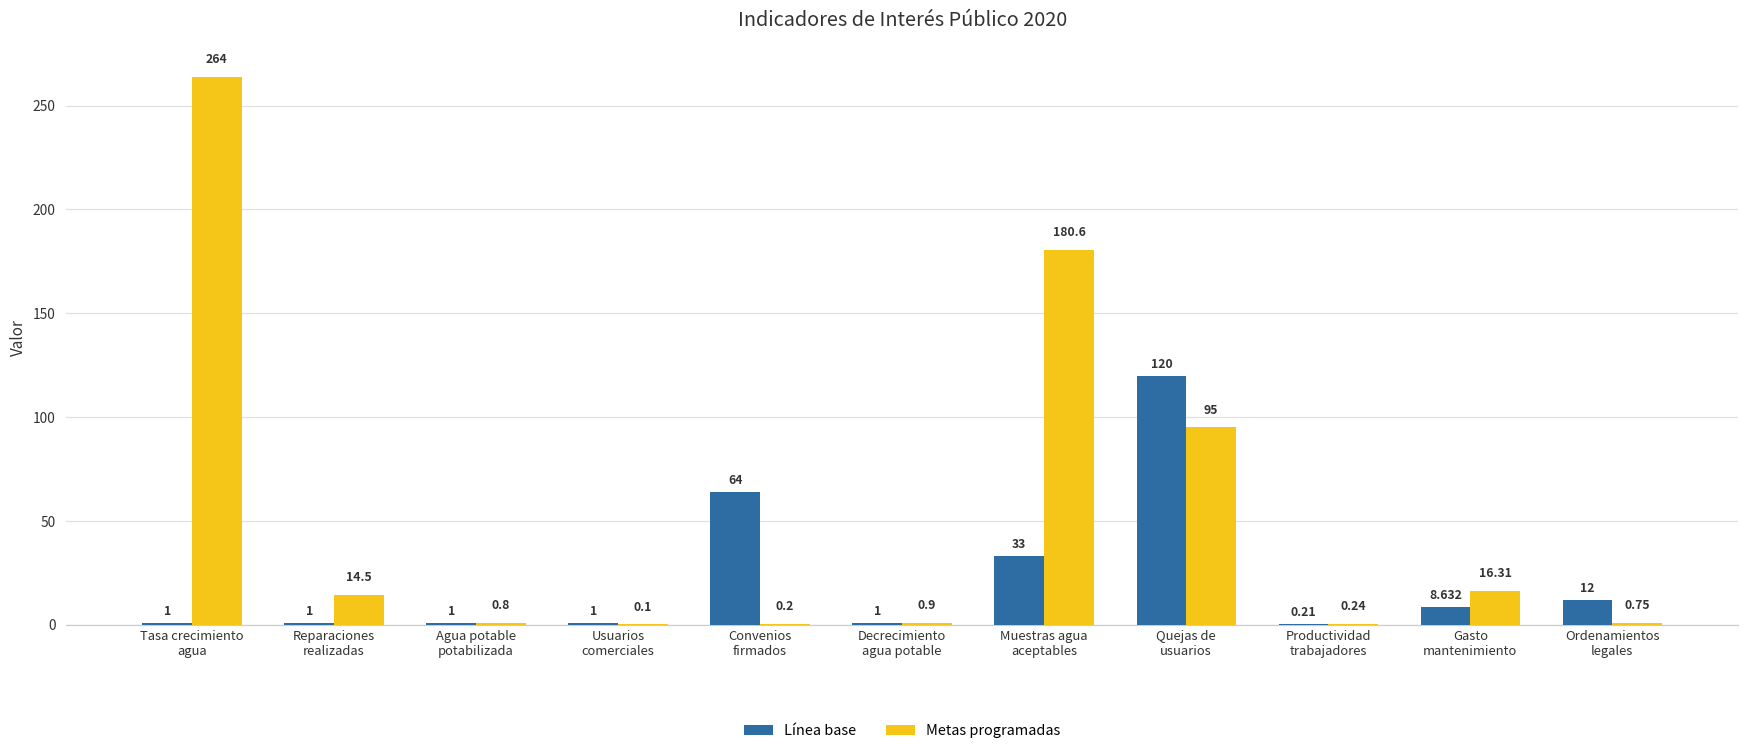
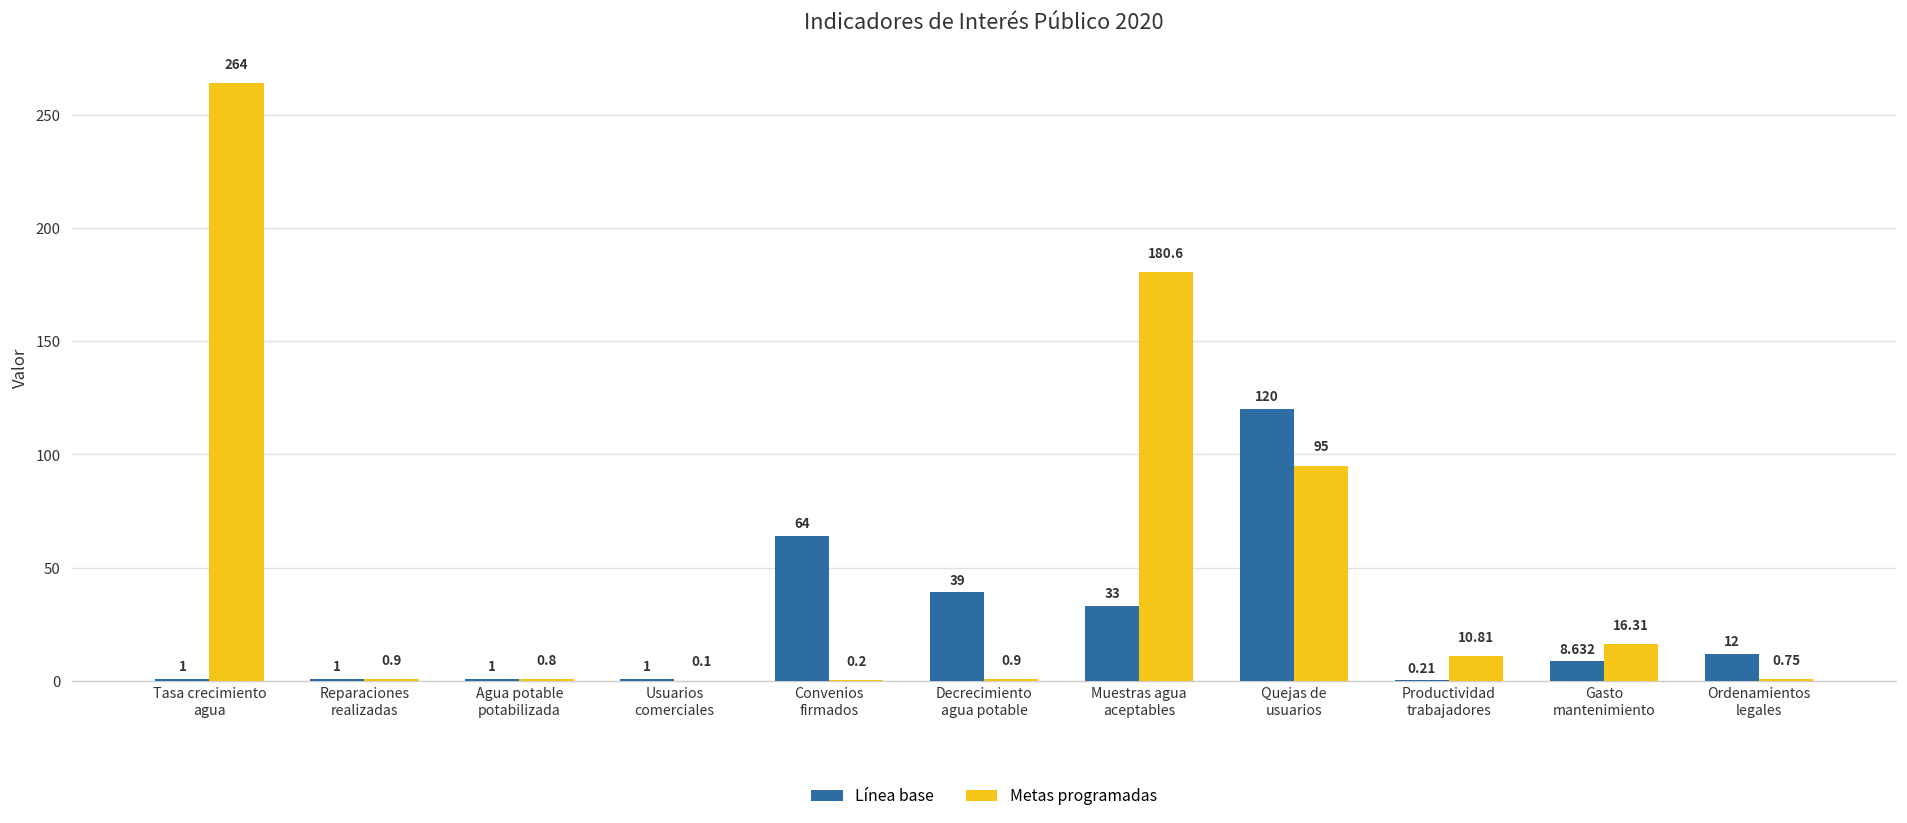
Metas programadas, Reparaciones realizadas: 14.5 -> 0.9
Línea base, Decrecimiento agua potable: 1 -> 39
Metas programadas, Productividad trabajadores: 0.24 -> 10.81
